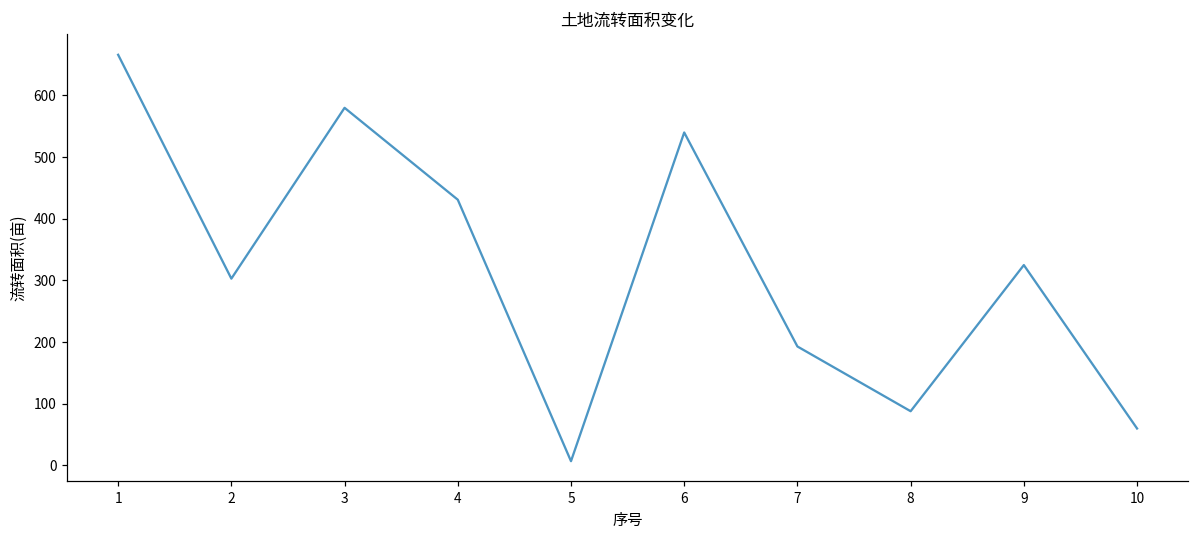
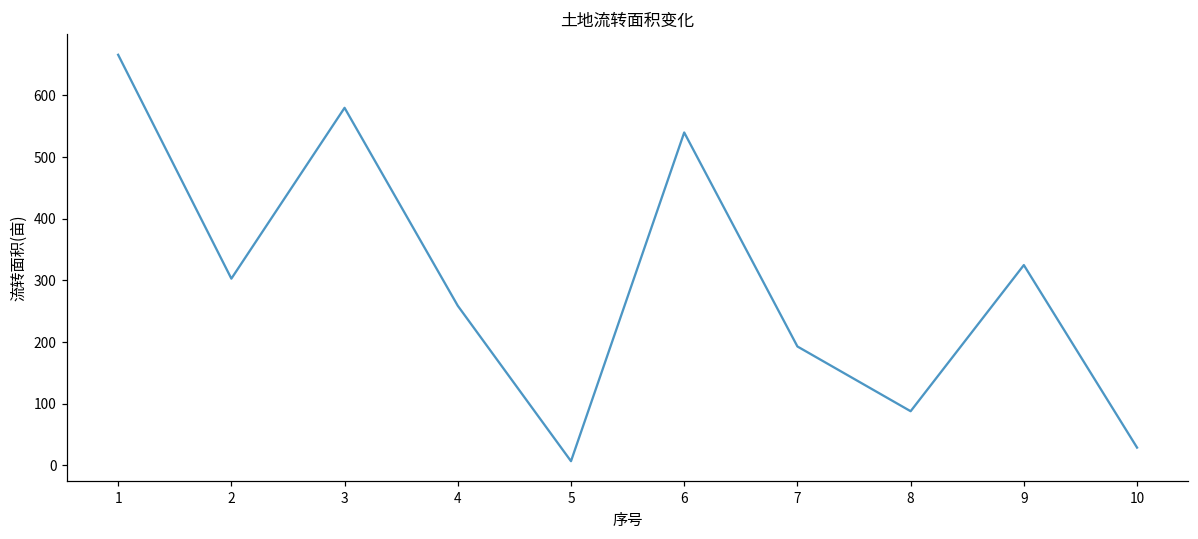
4: 430 -> 260
10: 60 -> 30
